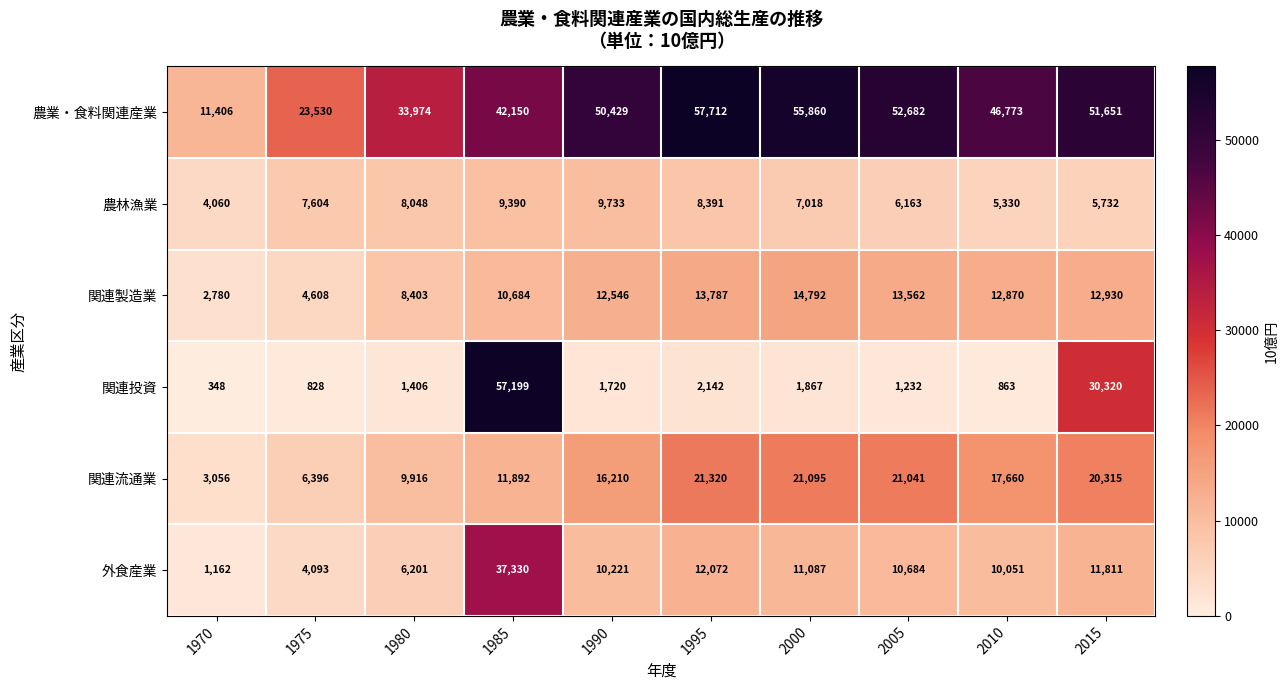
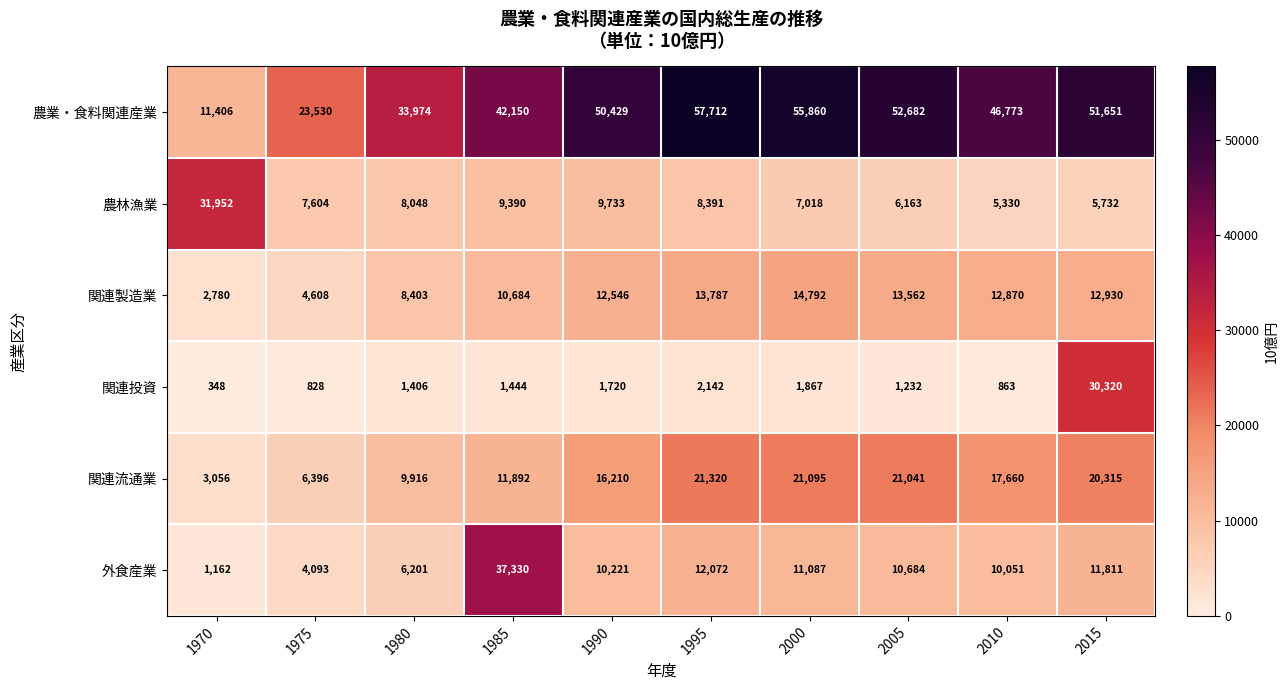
農林漁業, 1970: 4,060 -> 31,952
関連投資, 1985: 57,199 -> 1,444
